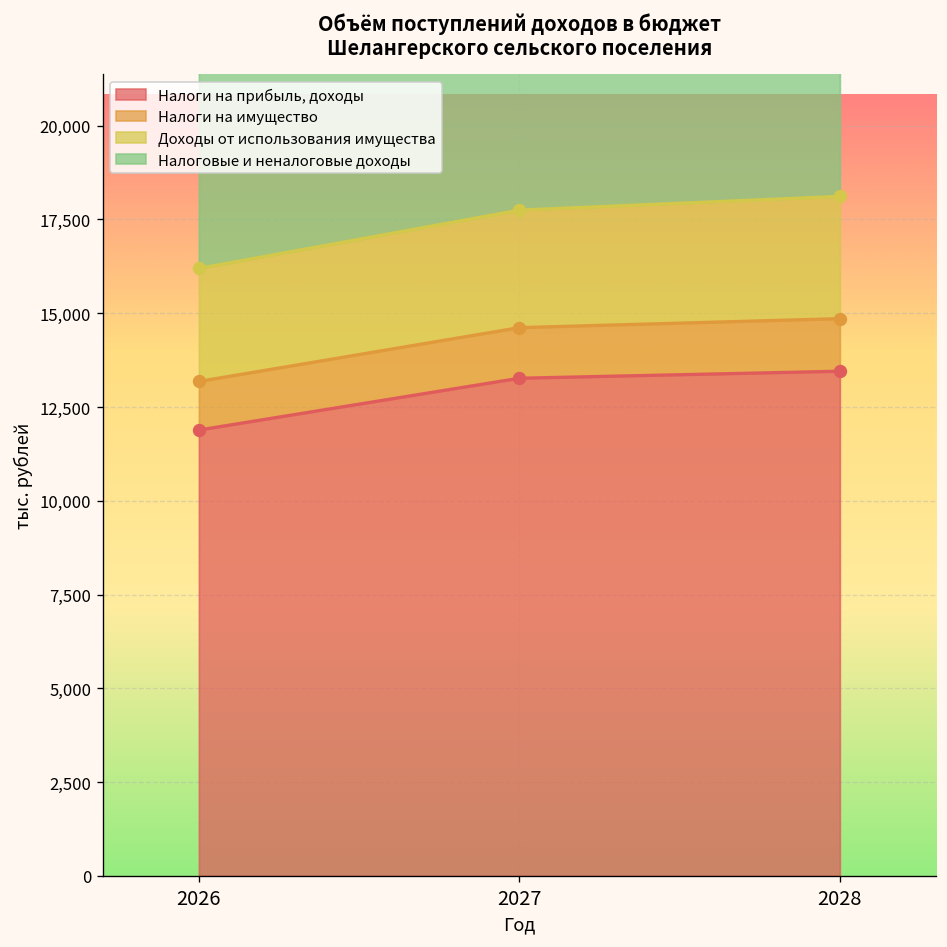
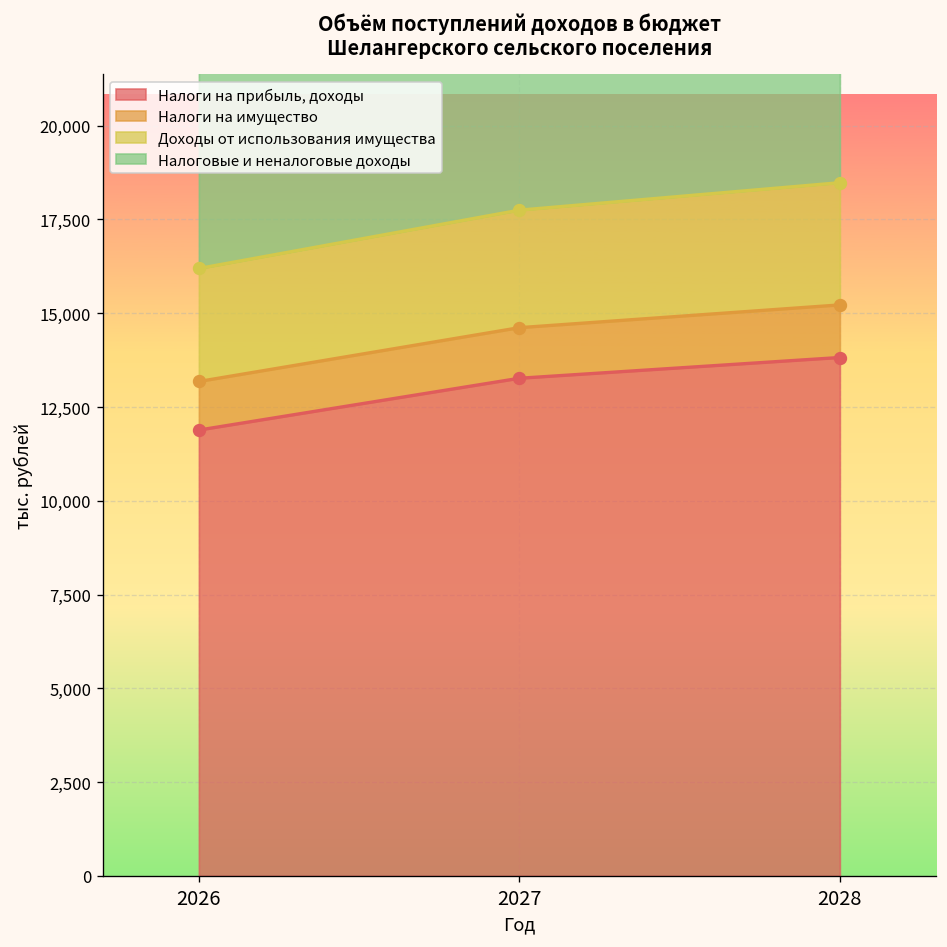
Налоги на прибыль, доходы, 2028: 13,500 -> 13,800
